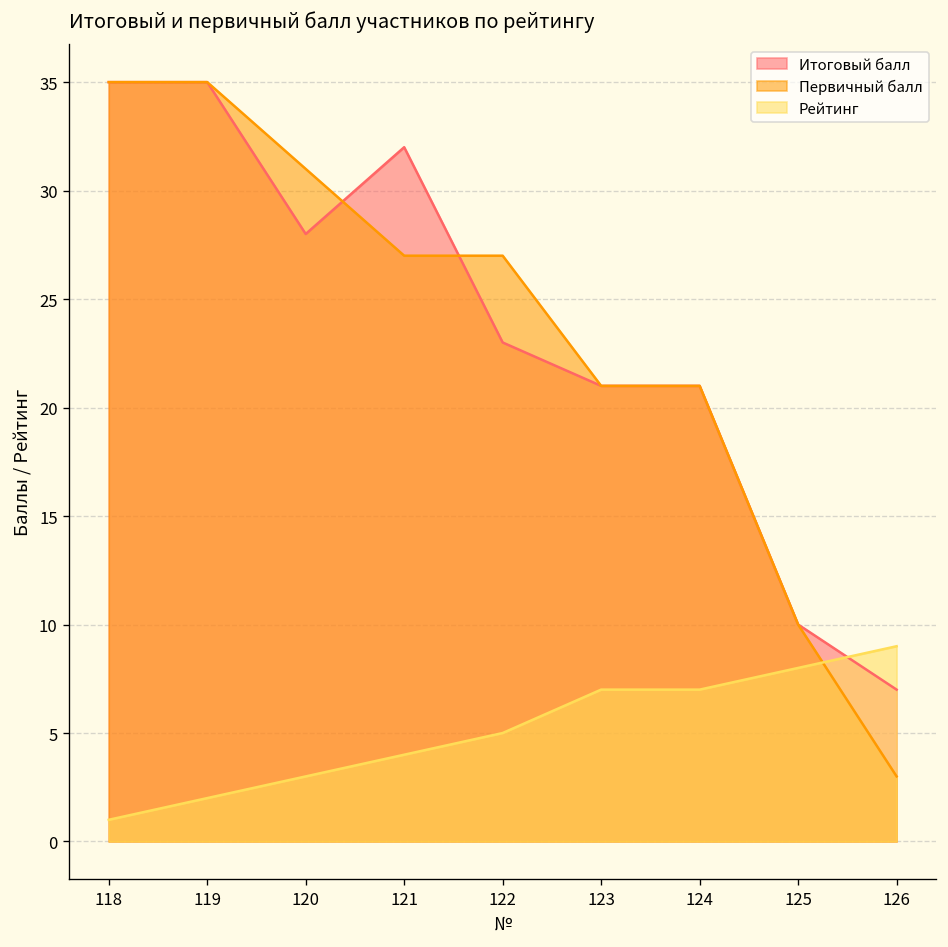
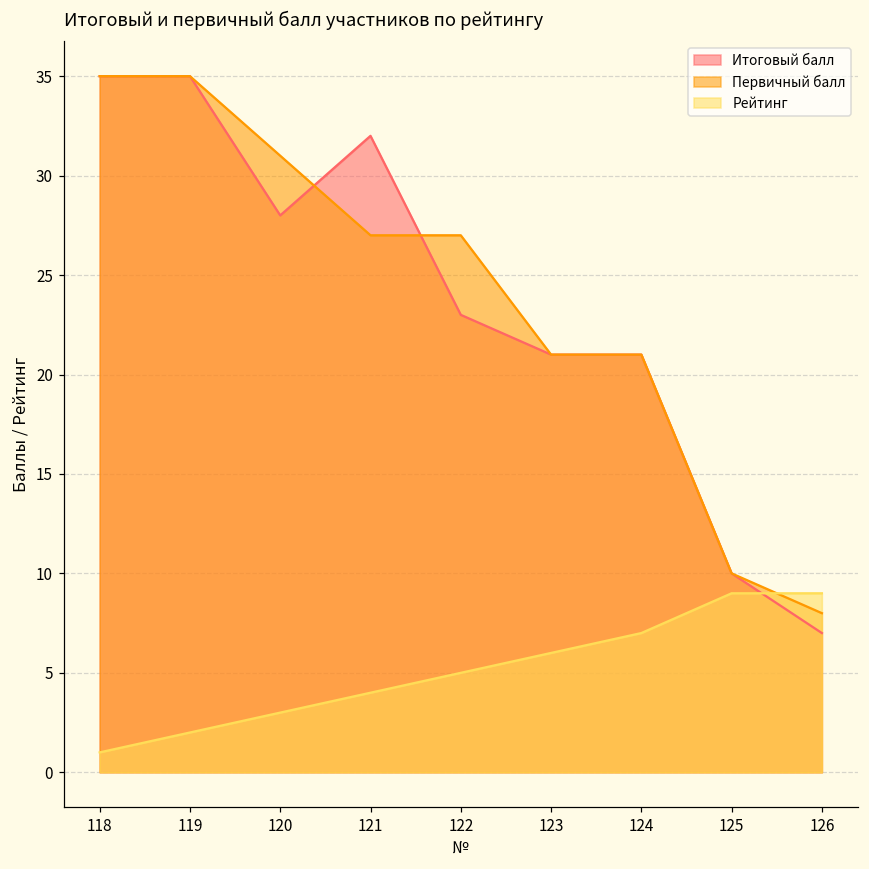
Рейтинг, 123: 7 -> 6
Рейтинг, 125: 8 -> 9
Первичный балл, 126: 3 -> 8
